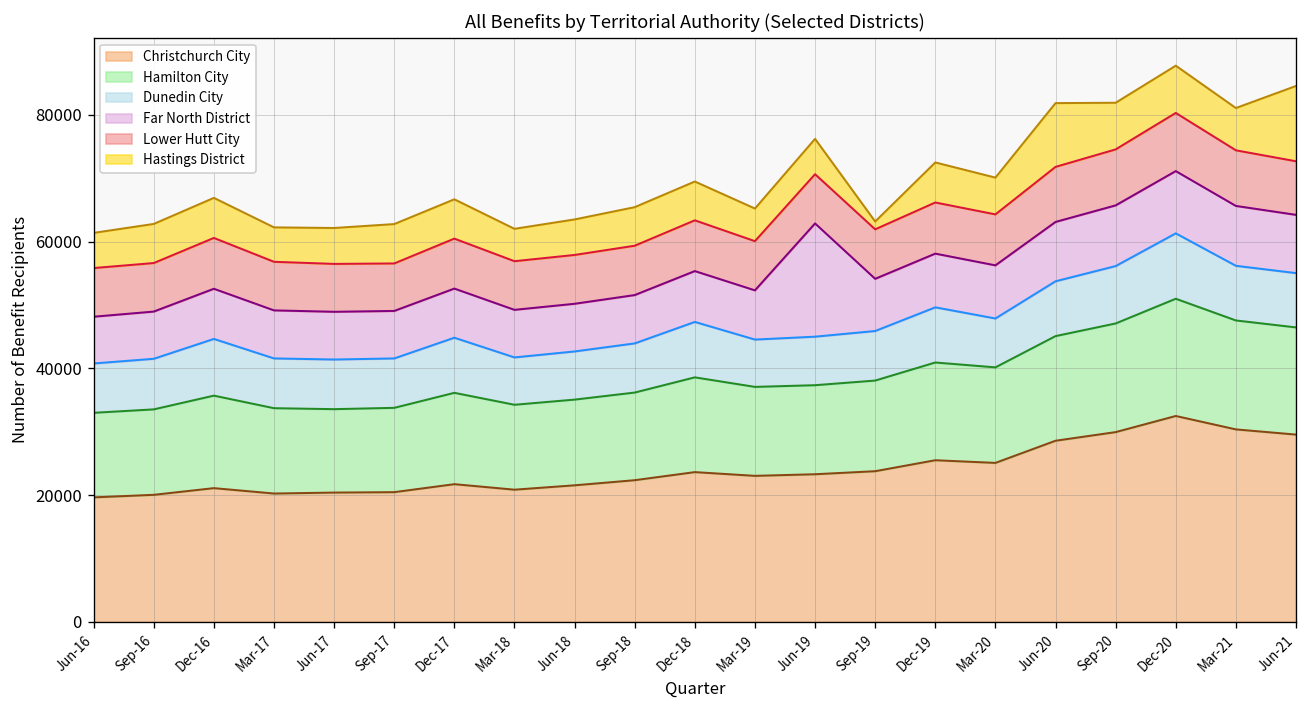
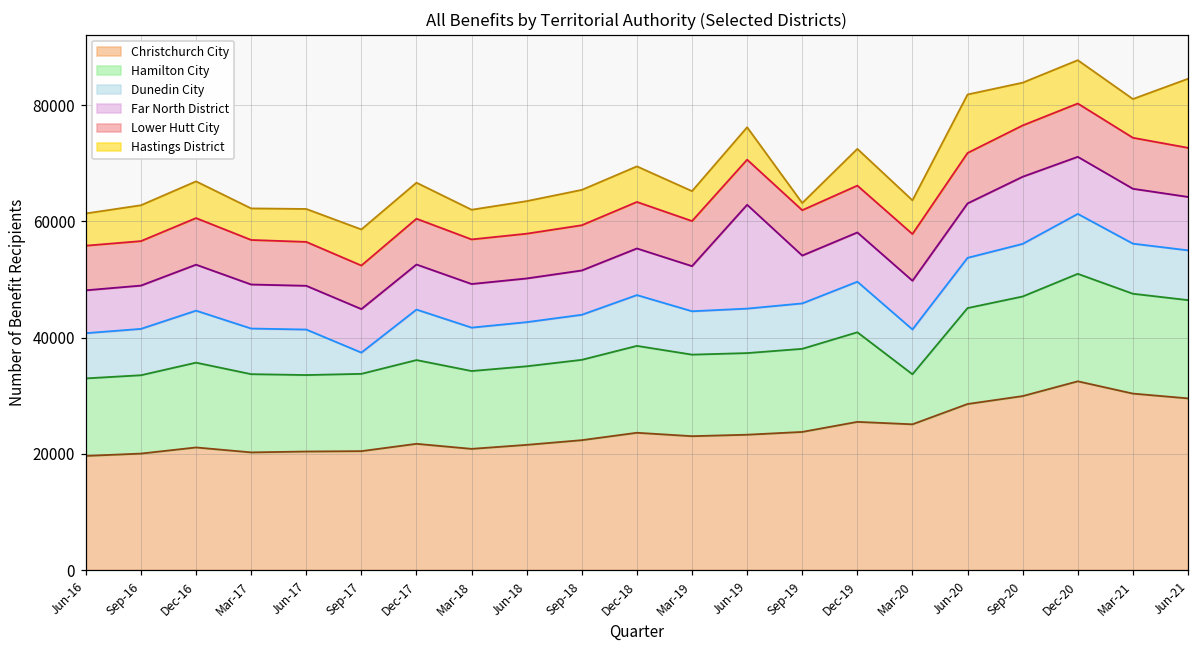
Dunedin City, Sep-17: 8000 -> 4000
Hamilton City, Mar-20: 15000 -> 9000
Far North District, Sep-20: 10000 -> 12000
